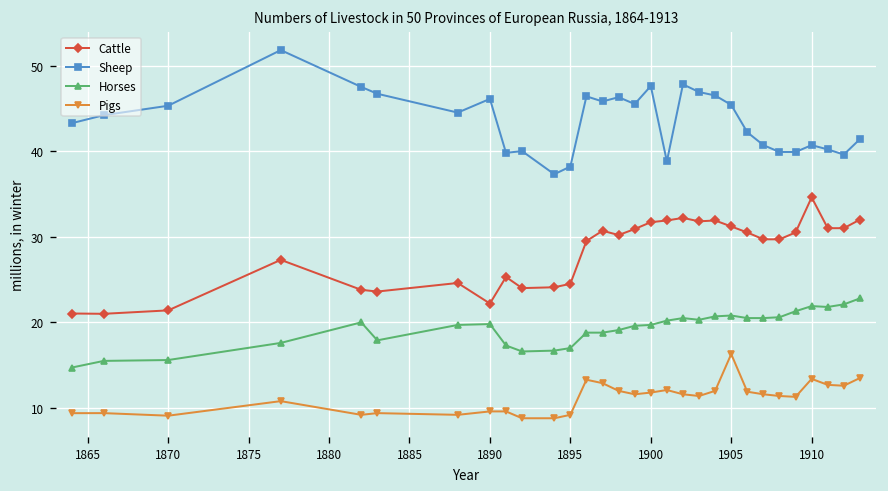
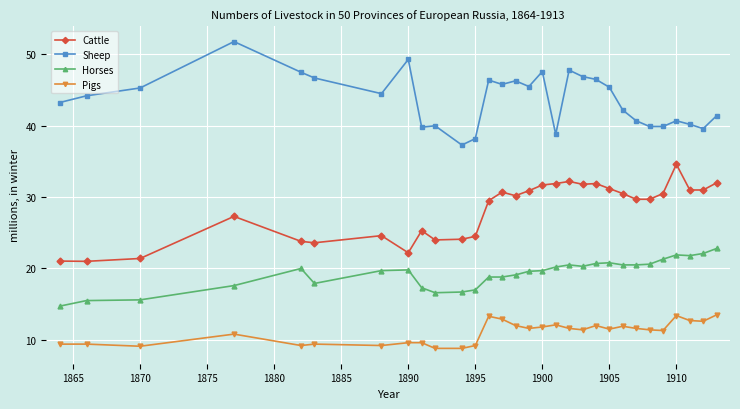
Sheep, 1890: 46 -> 49
Pigs, 1905: 16 -> 12
